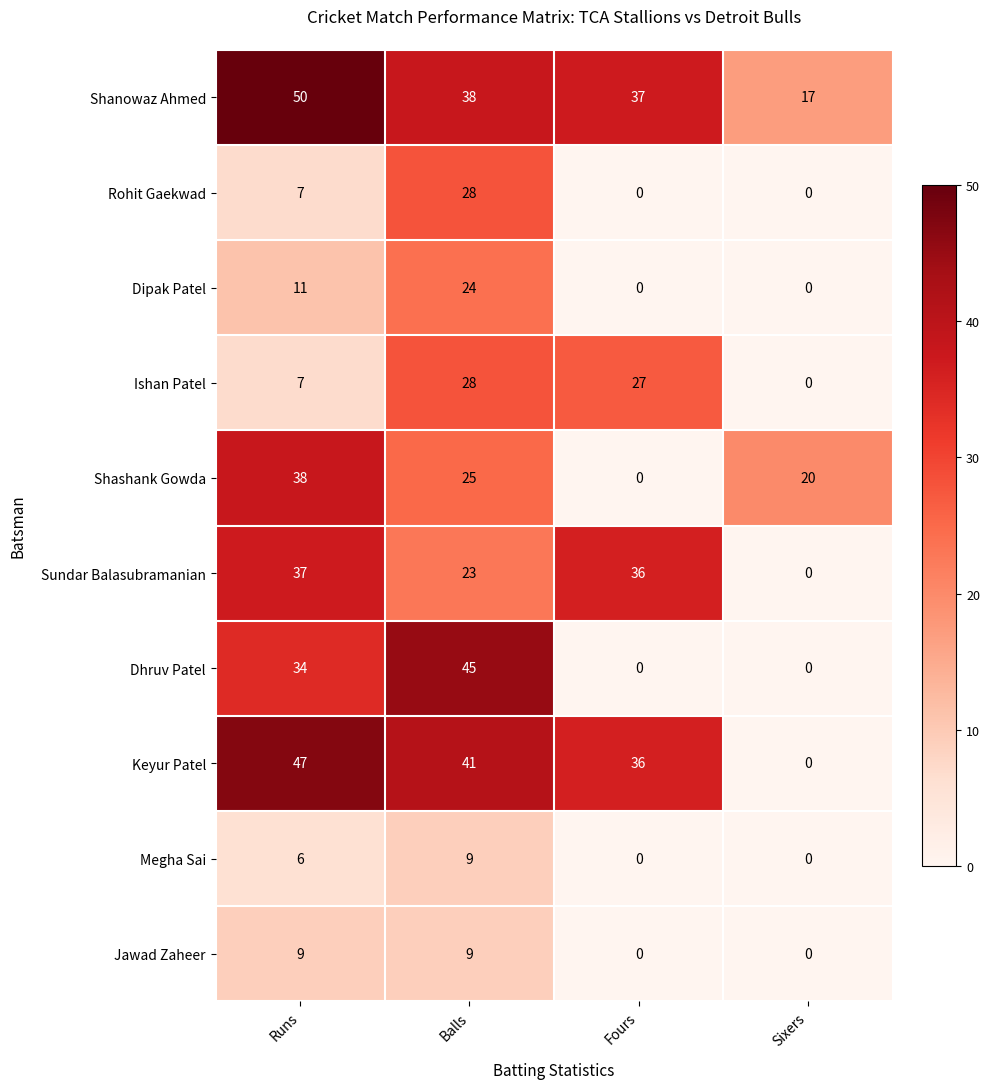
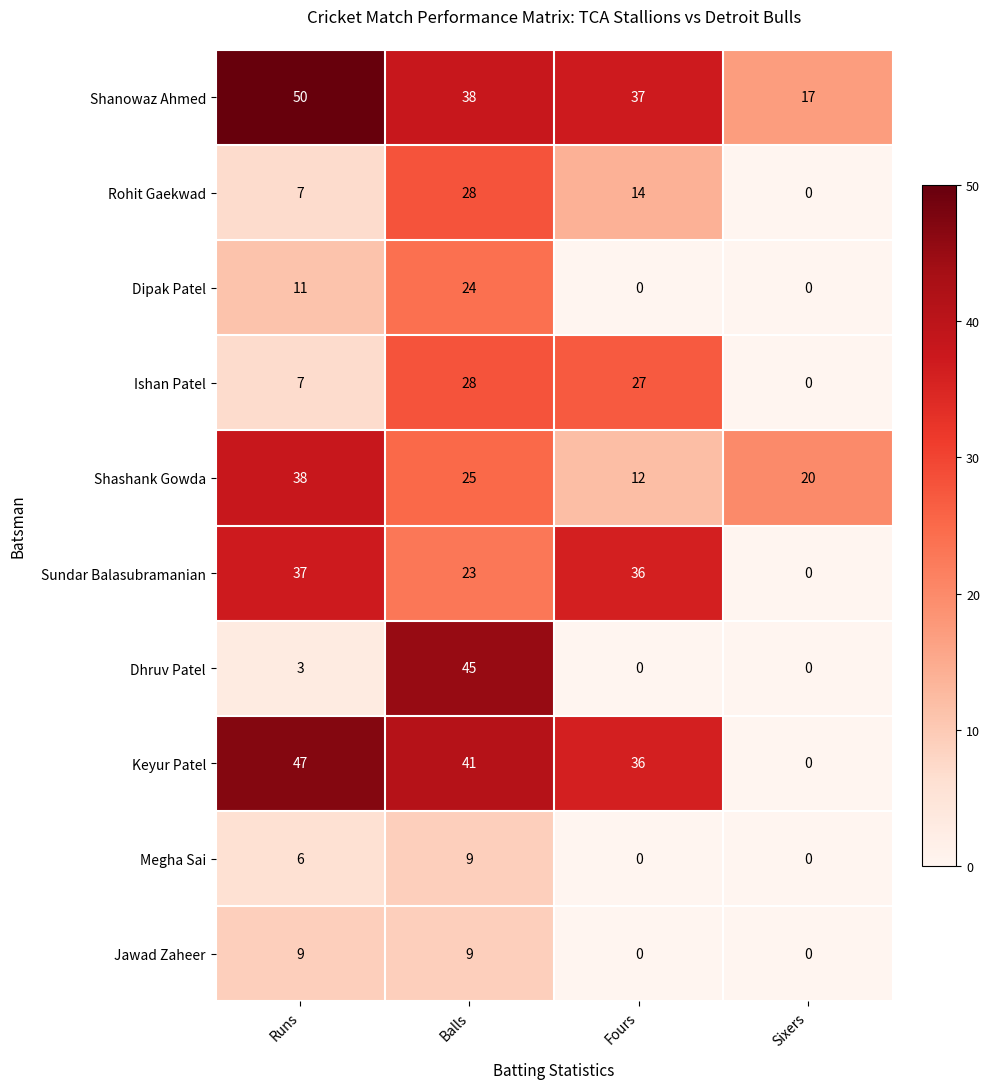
Rohit Gaekwad, Fours: 0 -> 14
Shashank Gowda, Fours: 0 -> 12
Dhruv Patel, Runs: 34 -> 3
